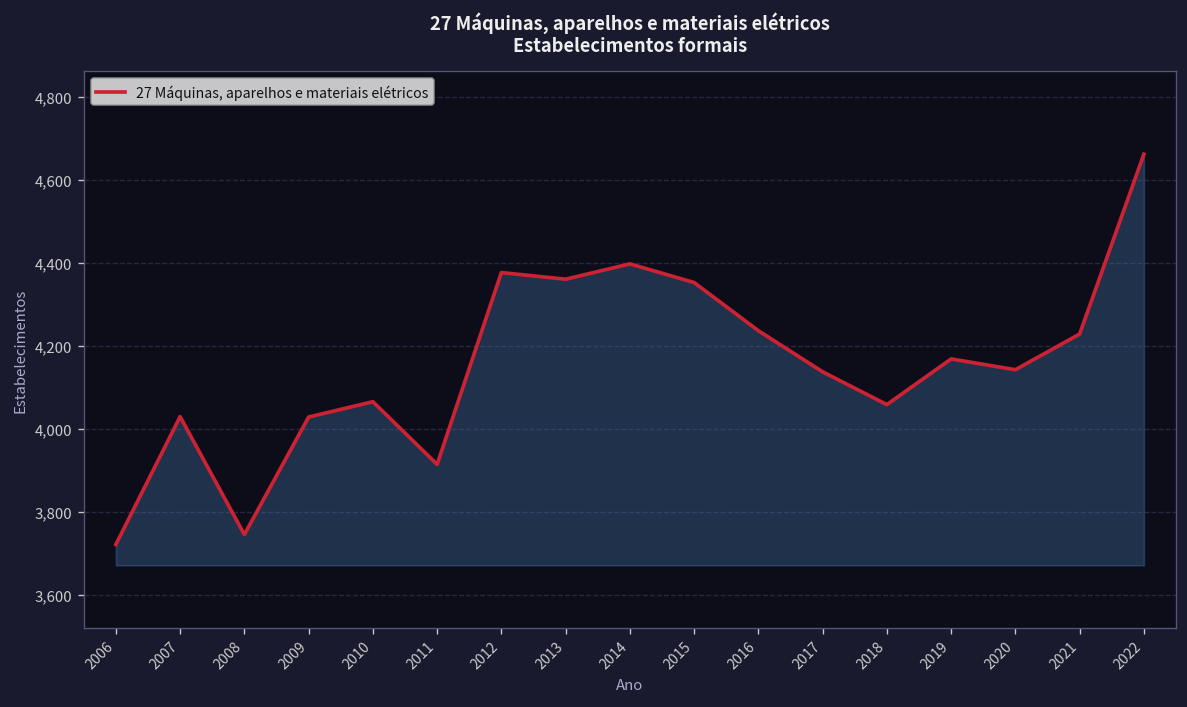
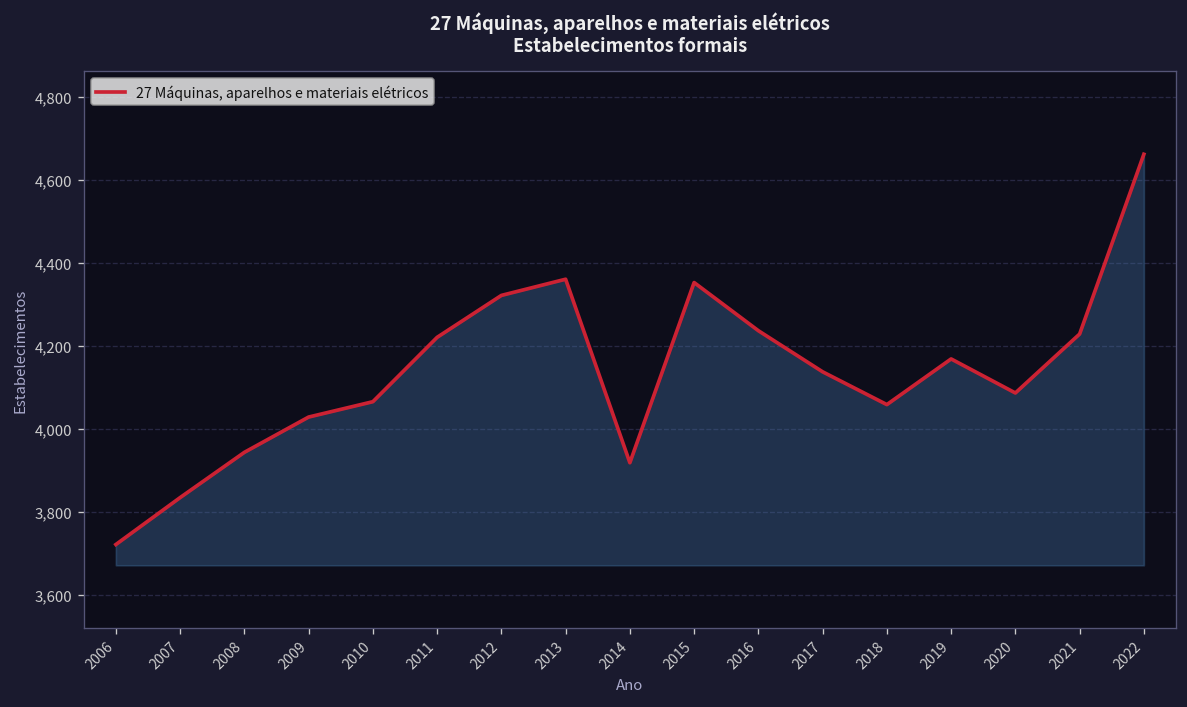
2007: 4,030 -> 3,840
2008: 3,750 -> 3,940
2011: 3,920 -> 4,220
2012: 4,380 -> 4,320
2014: 4,400 -> 3,920
2020: 4,140 -> 4,090
